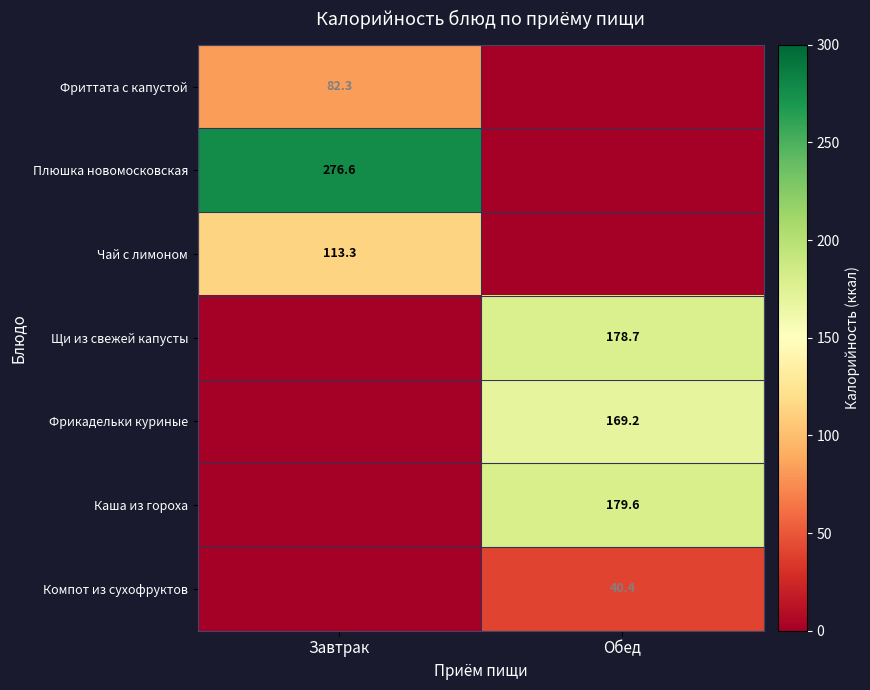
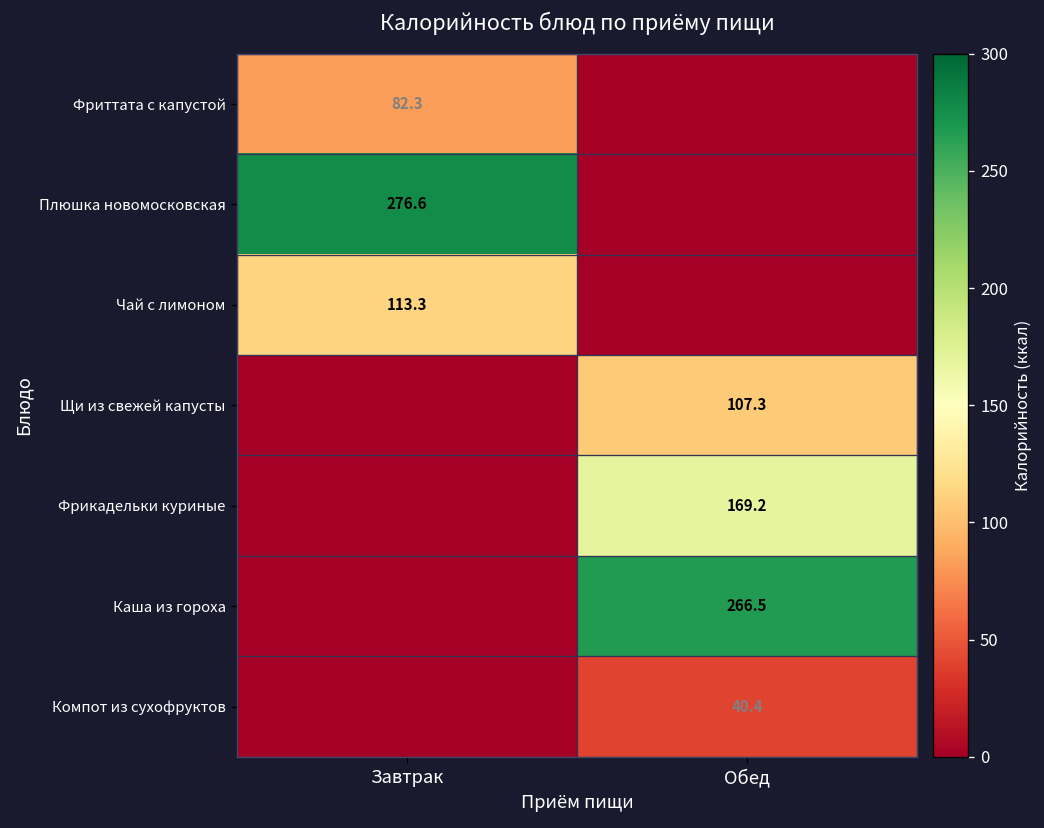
Щи из свежей капусты, Обед: 178.7 -> 107.3
Каша из гороха, Обед: 179.6 -> 266.5
